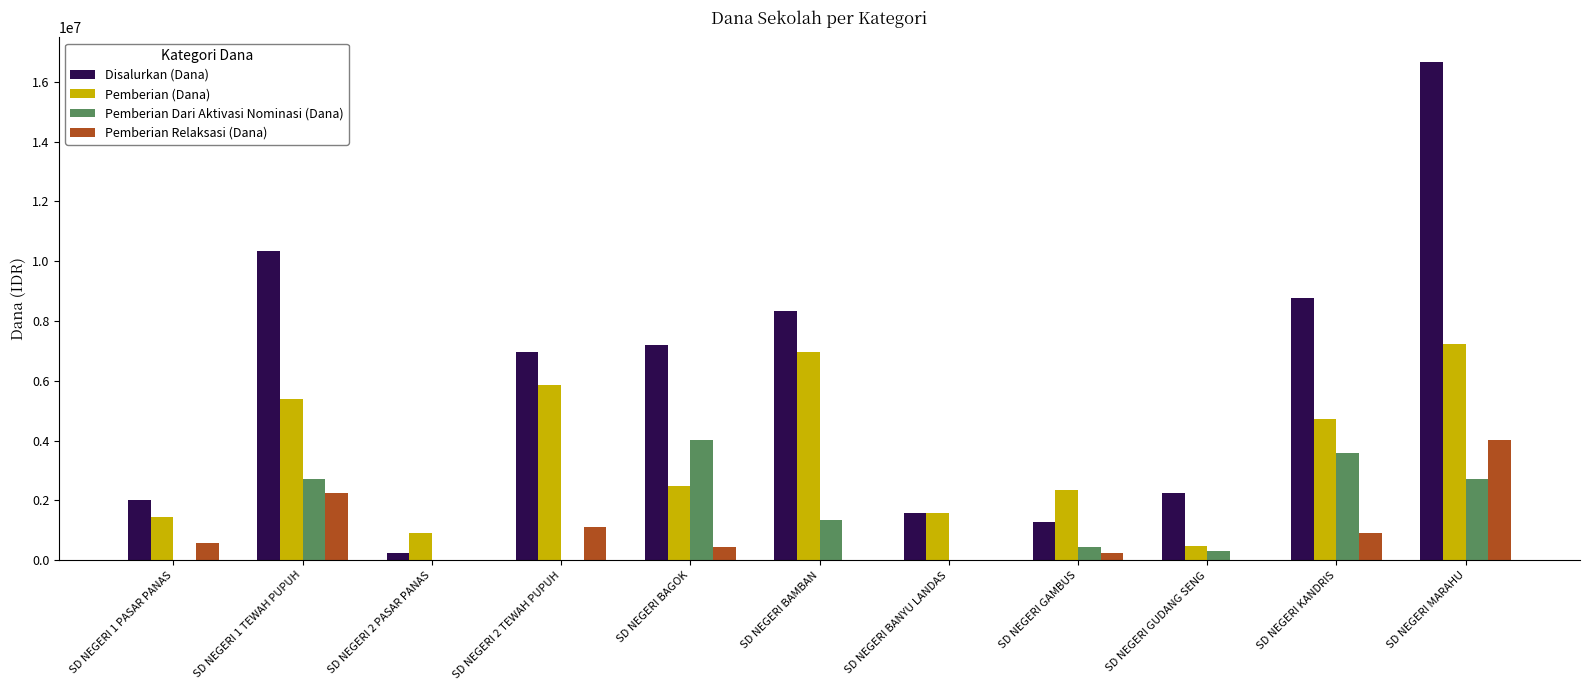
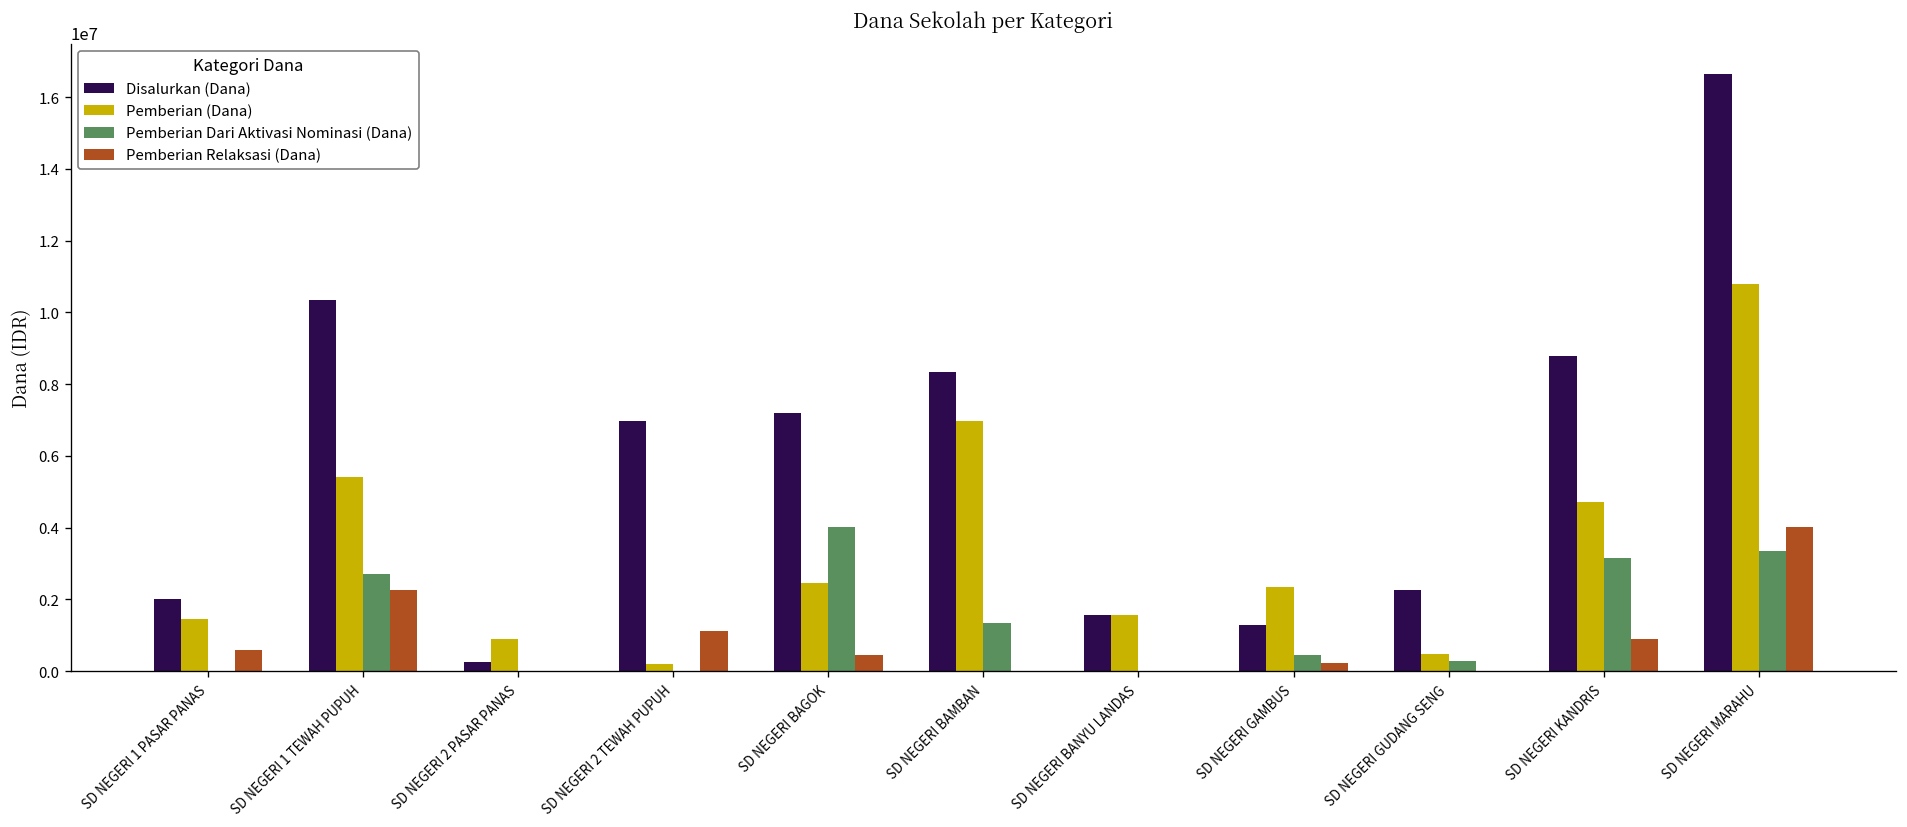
Pemberian (Dana), SD NEGERI 2 TEWAH PUPUH: 5900000 -> 200000
Pemberian Dari Aktivasi Nominasi (Dana), SD NEGERI KANDRIS: 3600000 -> 3200000
Pemberian (Dana), SD NEGERI MARAHU: 7200000 -> 10800000
Pemberian Dari Aktivasi Nominasi (Dana), SD NEGERI MARAHU: 2700000 -> 3300000
